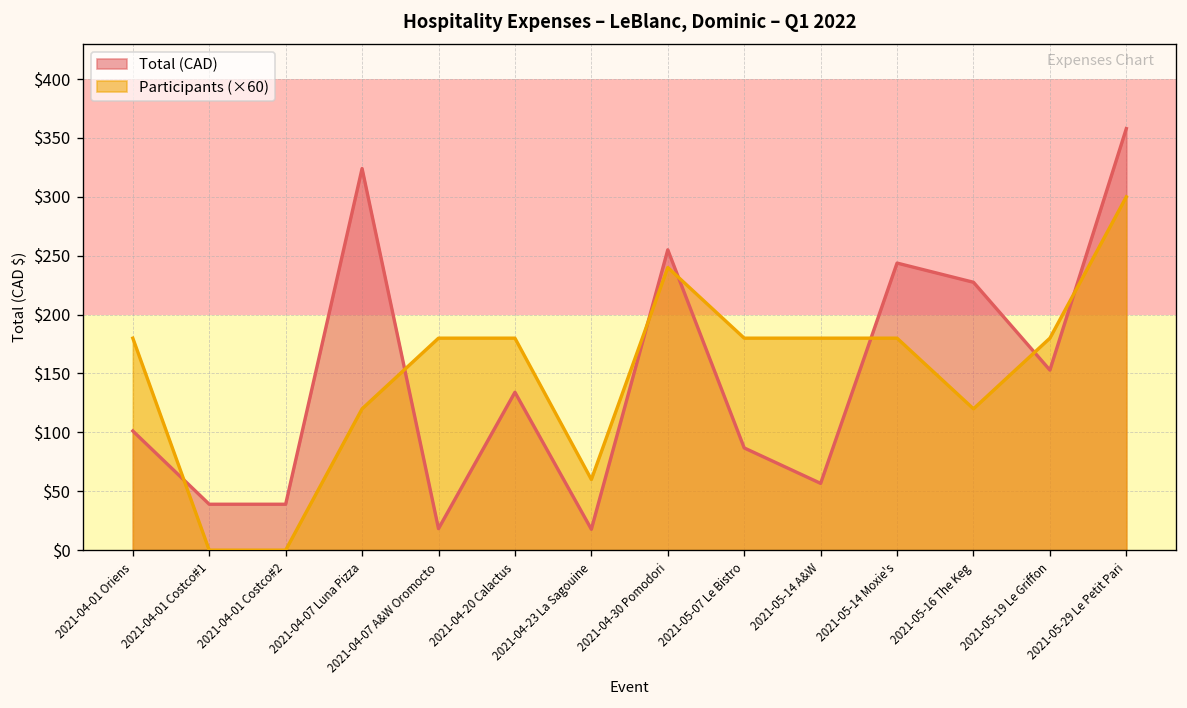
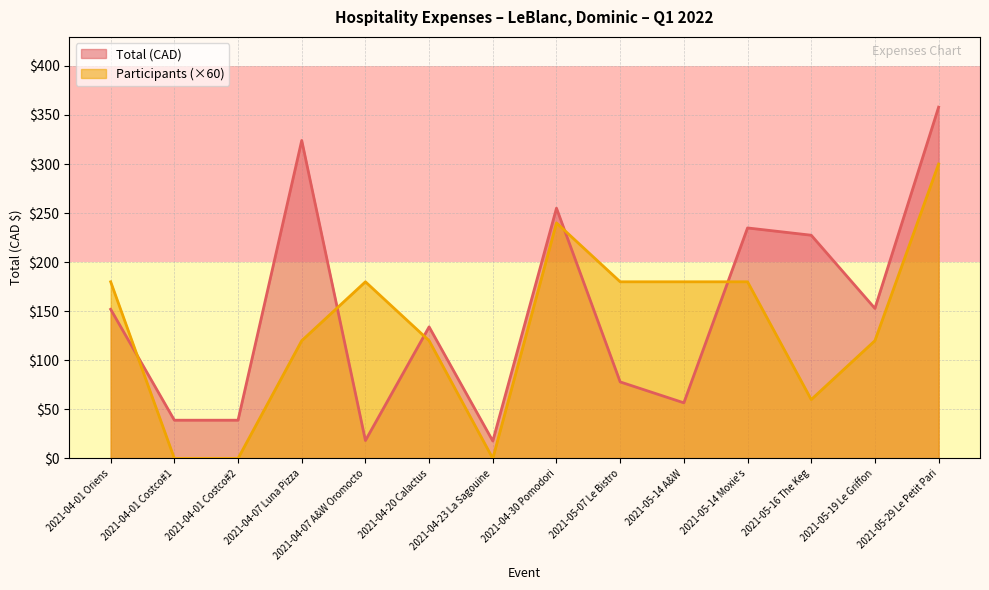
Total (CAD), 2021-04-01 Oriens: $100 -> $150
Participants (×60), 2021-04-20 Calactus: $180 -> $120
Participants (×60), 2021-04-23 La Sagouine: $60 -> $0
Total (CAD), 2021-05-07 Le Bistro: $90 -> $80
Total (CAD), 2021-05-14 Moxie's: $240 -> $230
Participants (×60), 2021-05-16 The Keg: $120 -> $60
Participants (×60), 2021-05-19 Le Griffon: $180 -> $120
